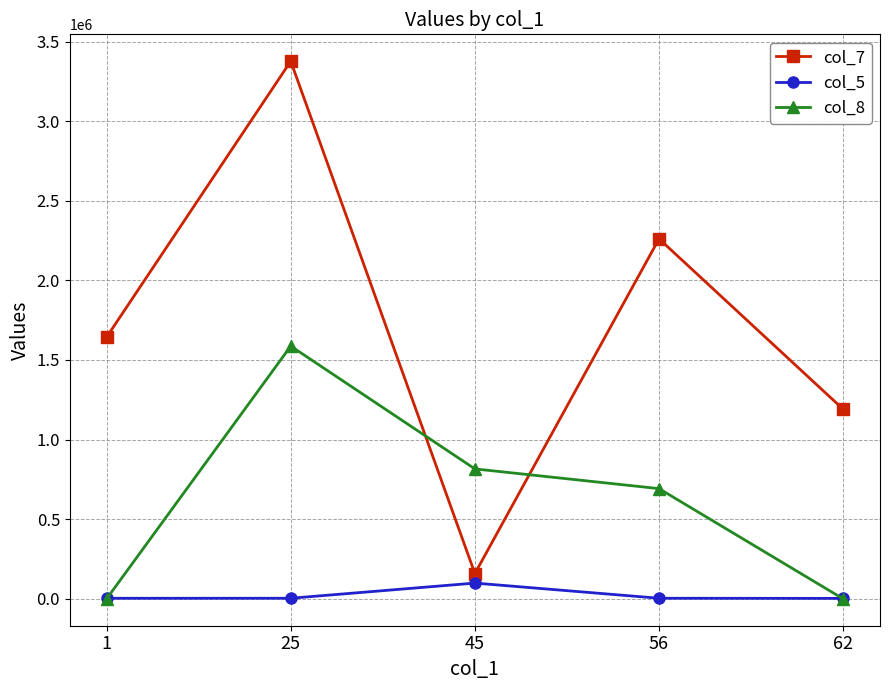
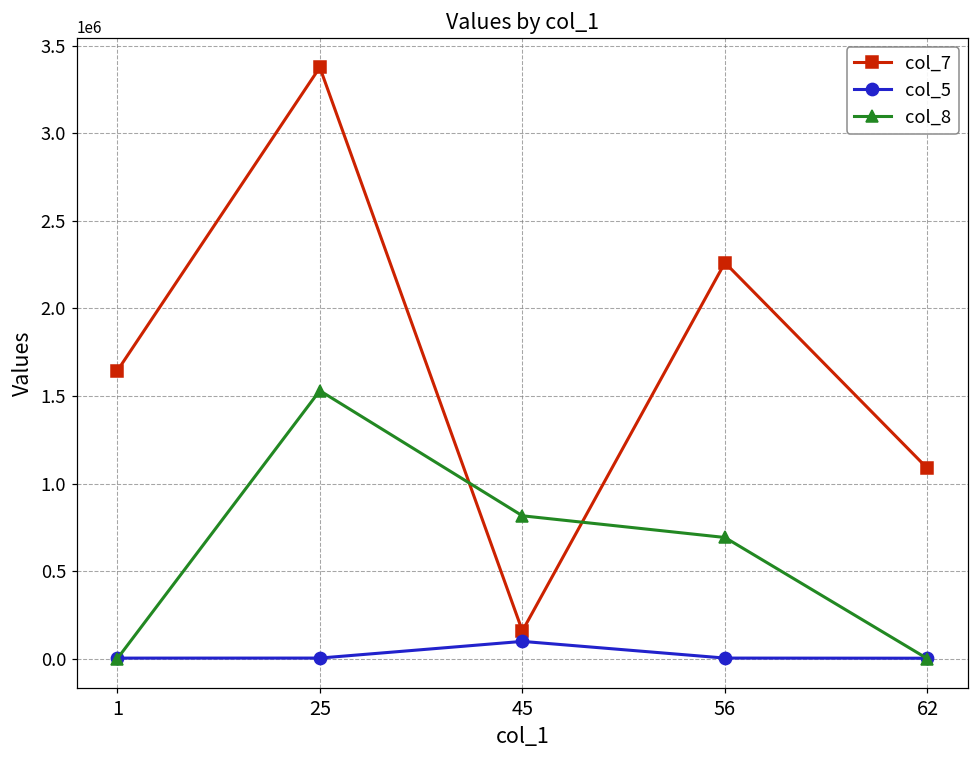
col_8, 25: 1590000 -> 1530000
col_7, 62: 1190000 -> 1090000
